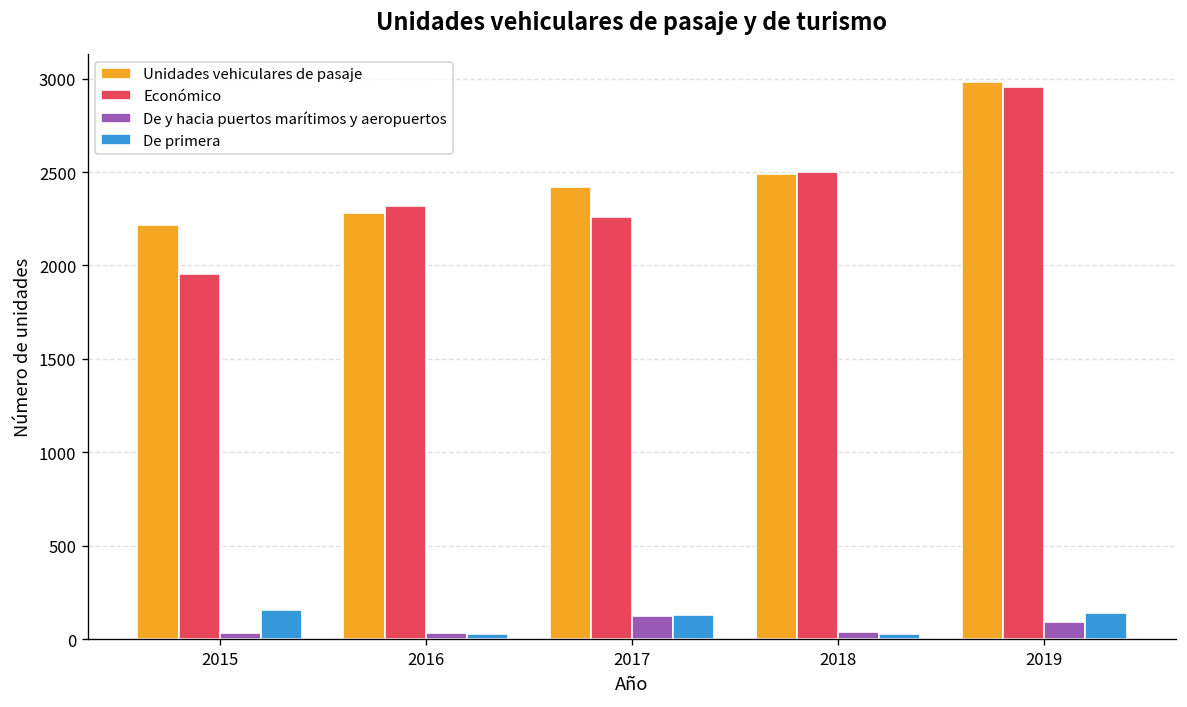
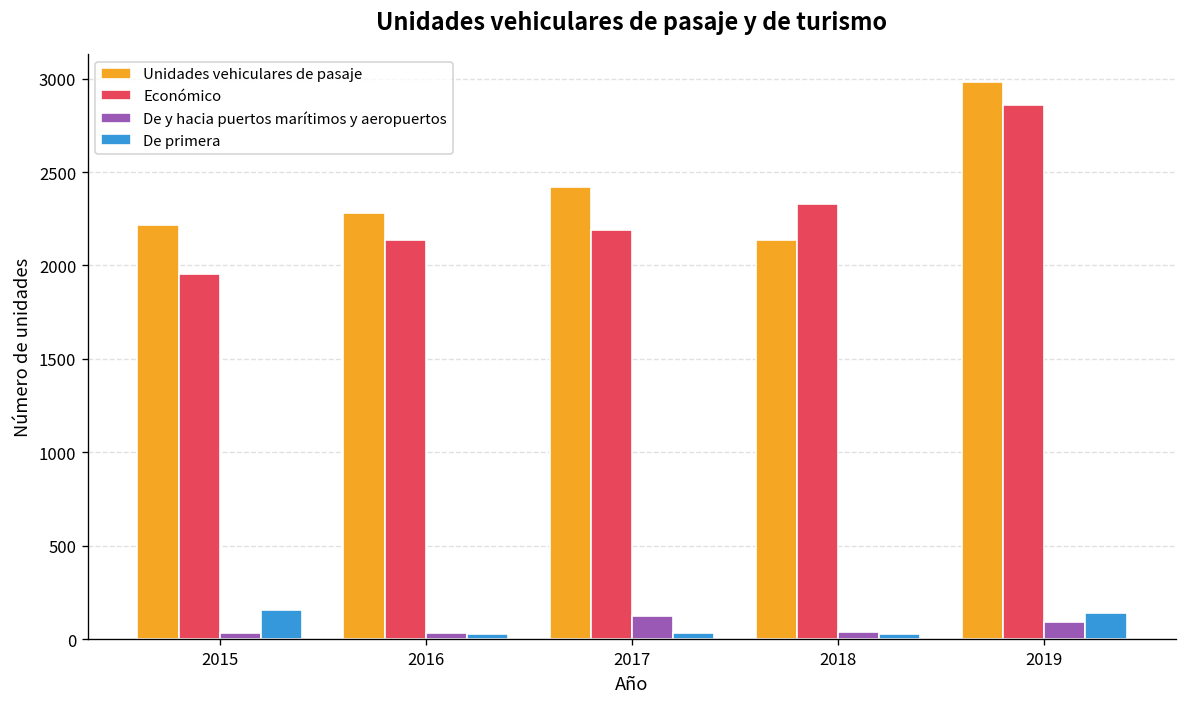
Económico, 2016: 2320 -> 2140
Económico, 2017: 2260 -> 2190
De primera, 2017: 130 -> 30
Unidades vehiculares de pasaje, 2018: 2490 -> 2140
Económico, 2018: 2500 -> 2330
Económico, 2019: 2960 -> 2860
